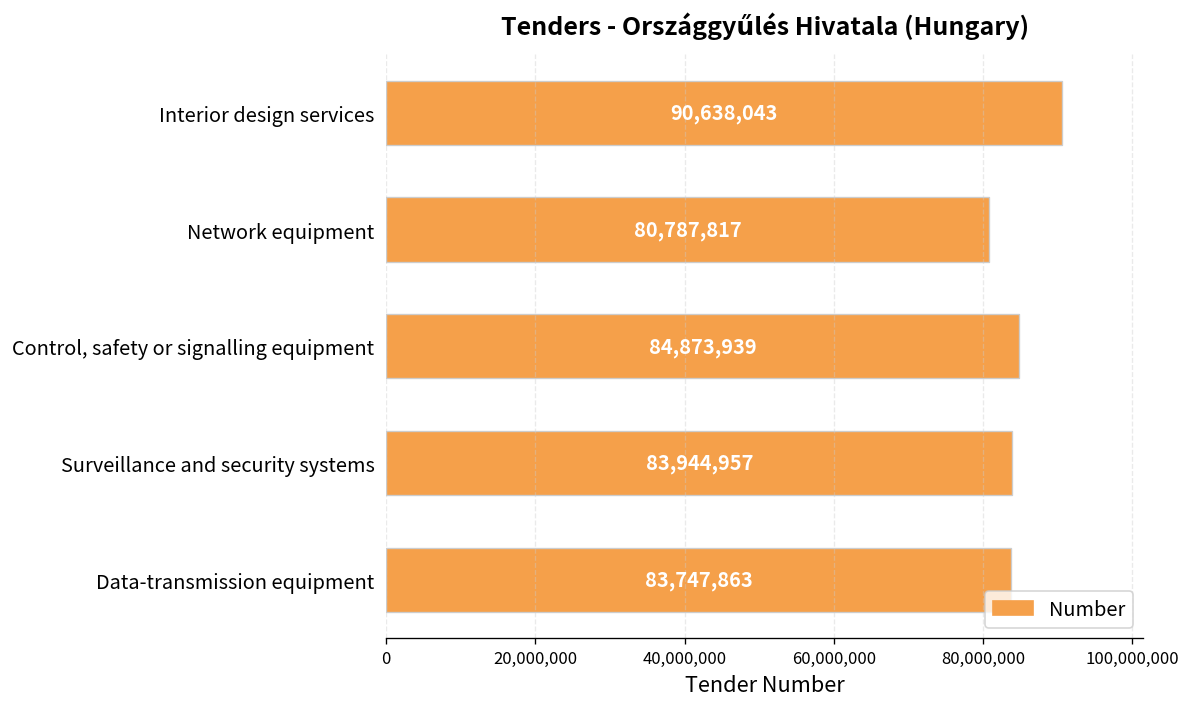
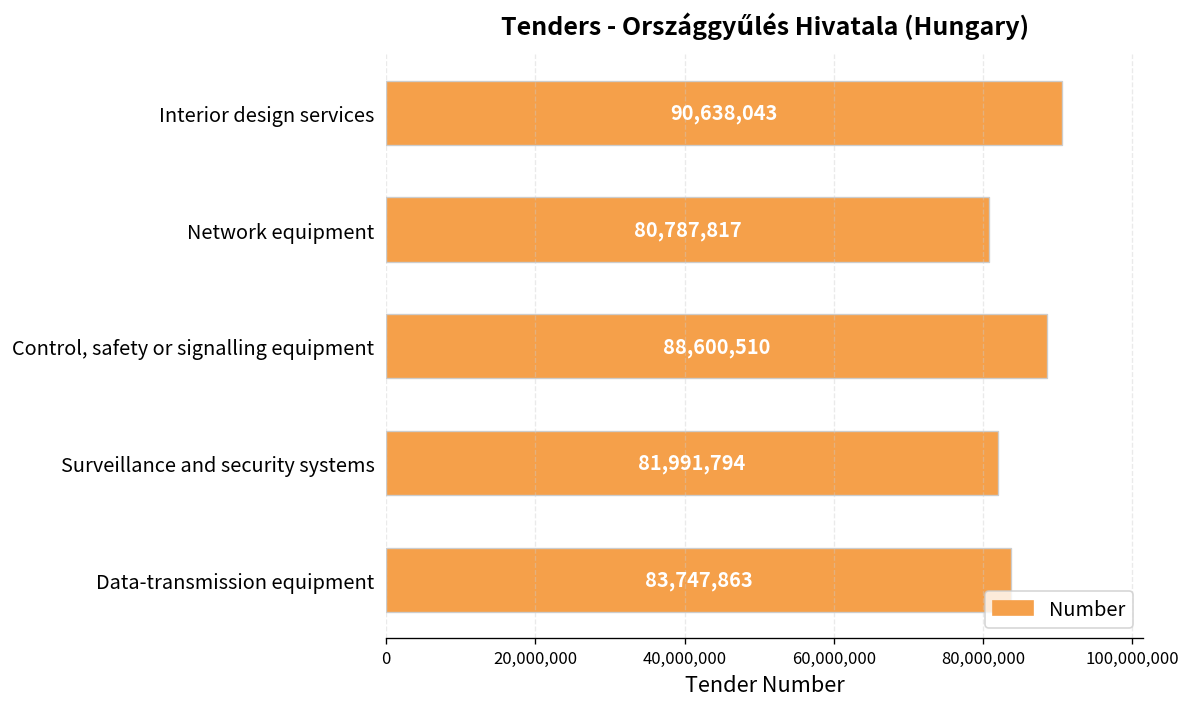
Control, safety or signalling equipment: 84,873,939 -> 88,600,510
Surveillance and security systems: 83,944,957 -> 81,991,794
